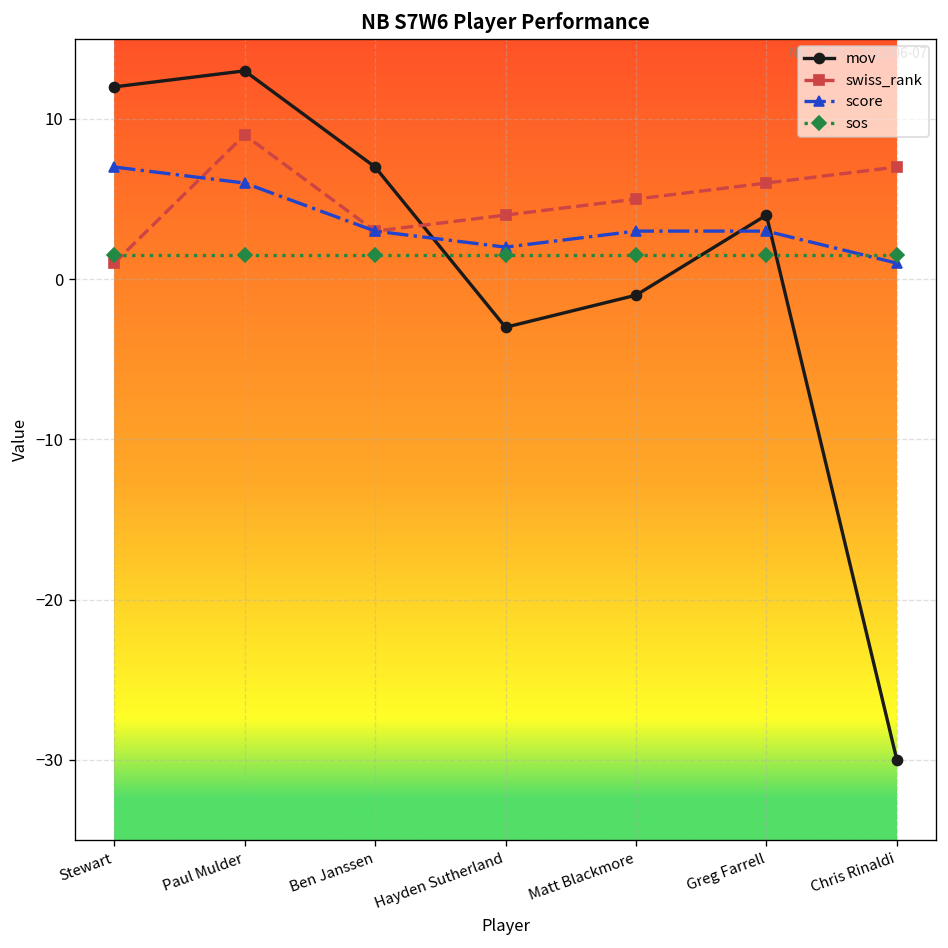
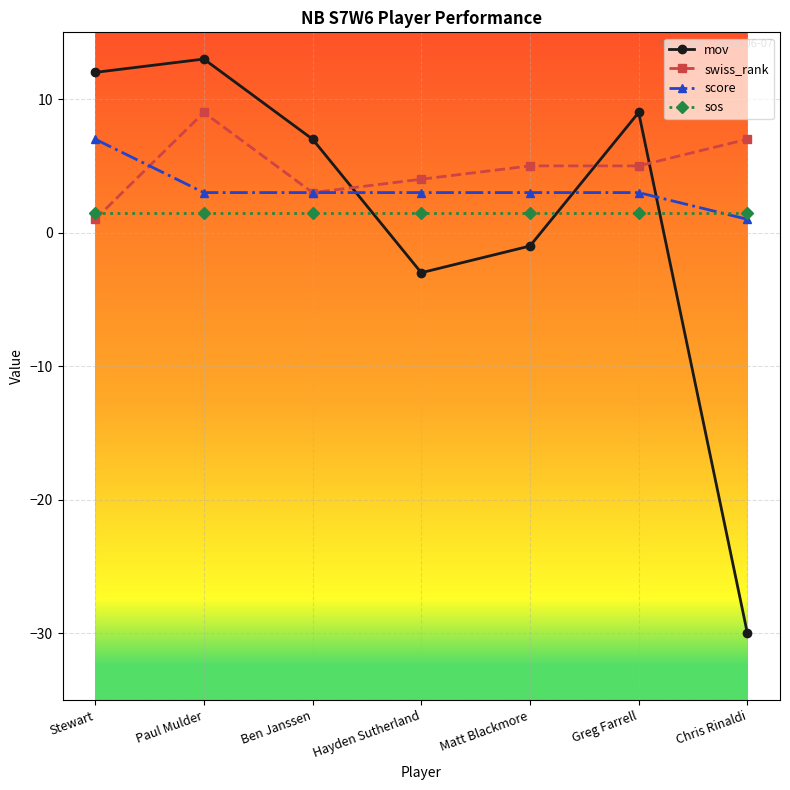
score, Paul Mulder: 6 -> 3
score, Hayden Sutherland: 2 -> 3
mov, Greg Farrell: 4 -> 9
swiss_rank, Greg Farrell: 6 -> 5
